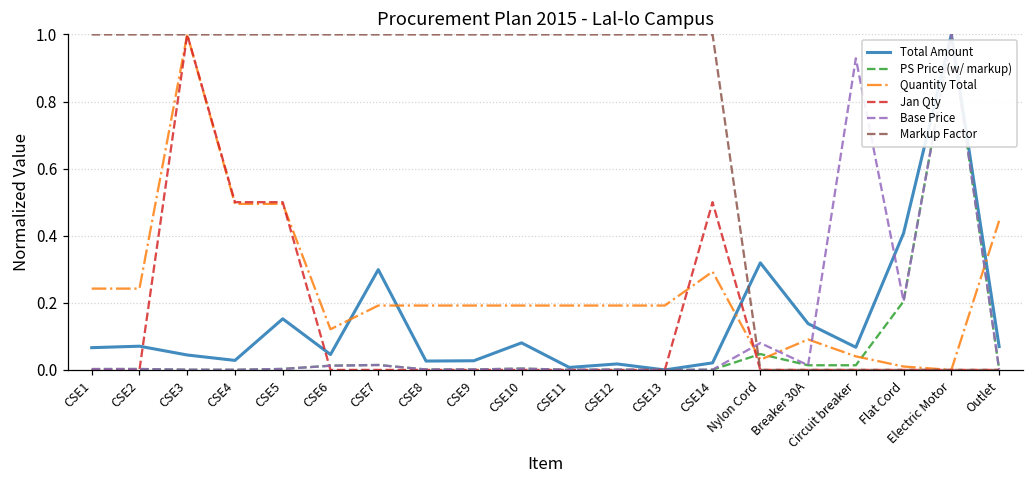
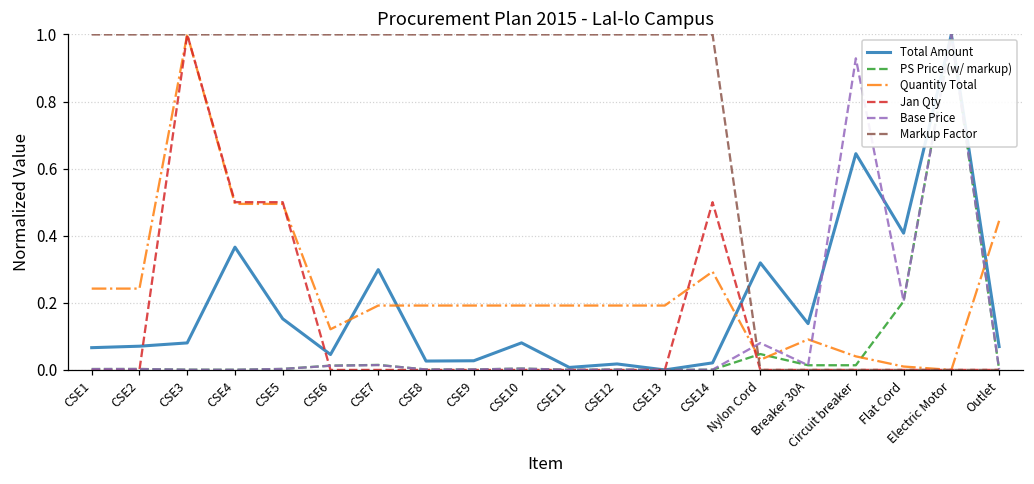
Total Amount, CSE3: 0.04 -> 0.08
Total Amount, CSE4: 0.03 -> 0.37
Total Amount, Circuit breaker: 0.07 -> 0.64
